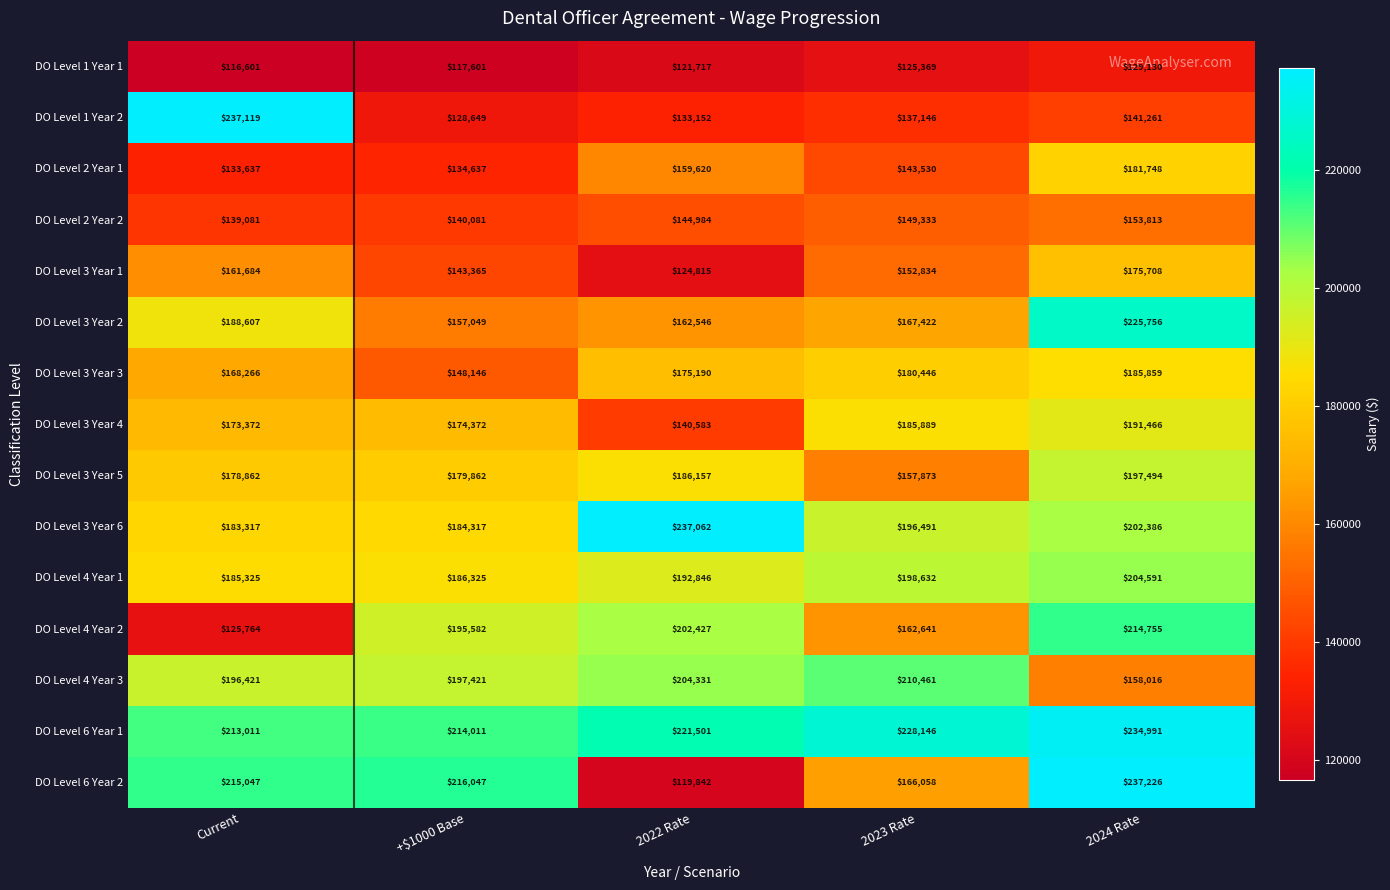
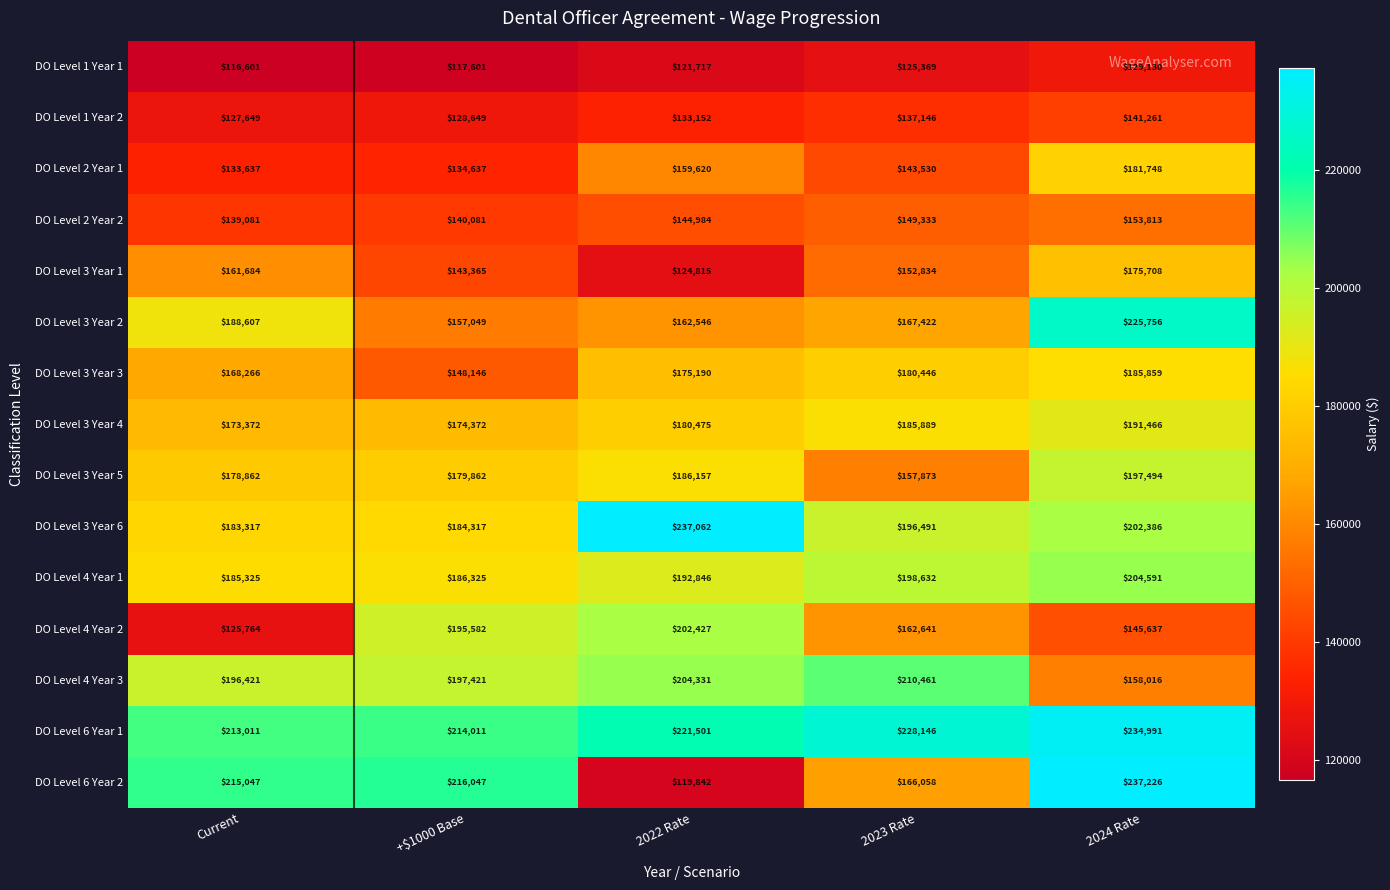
DO Level 1 Year 2, Current: $237,119 -> $127,649
DO Level 3 Year 4, 2022 Rate: $140,583 -> $180,475
DO Level 4 Year 2, 2024 Rate: $214,755 -> $145,637
